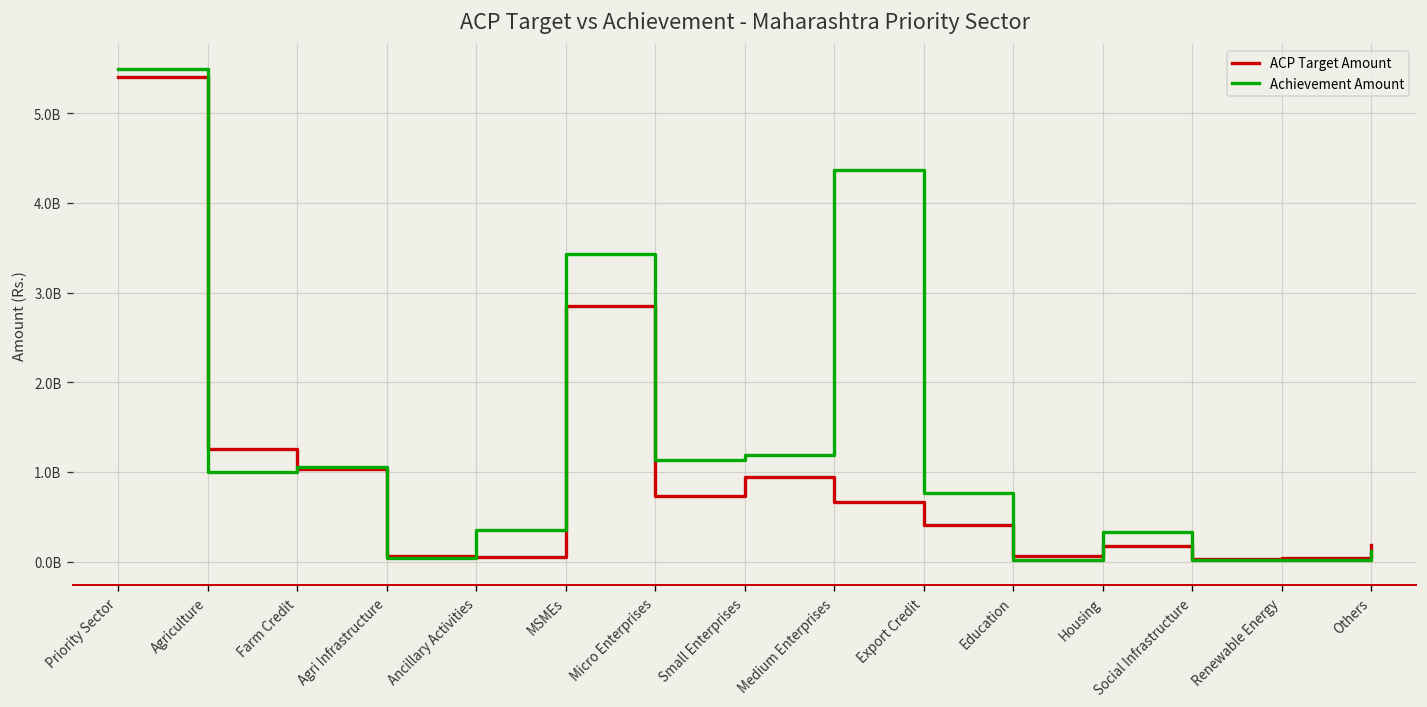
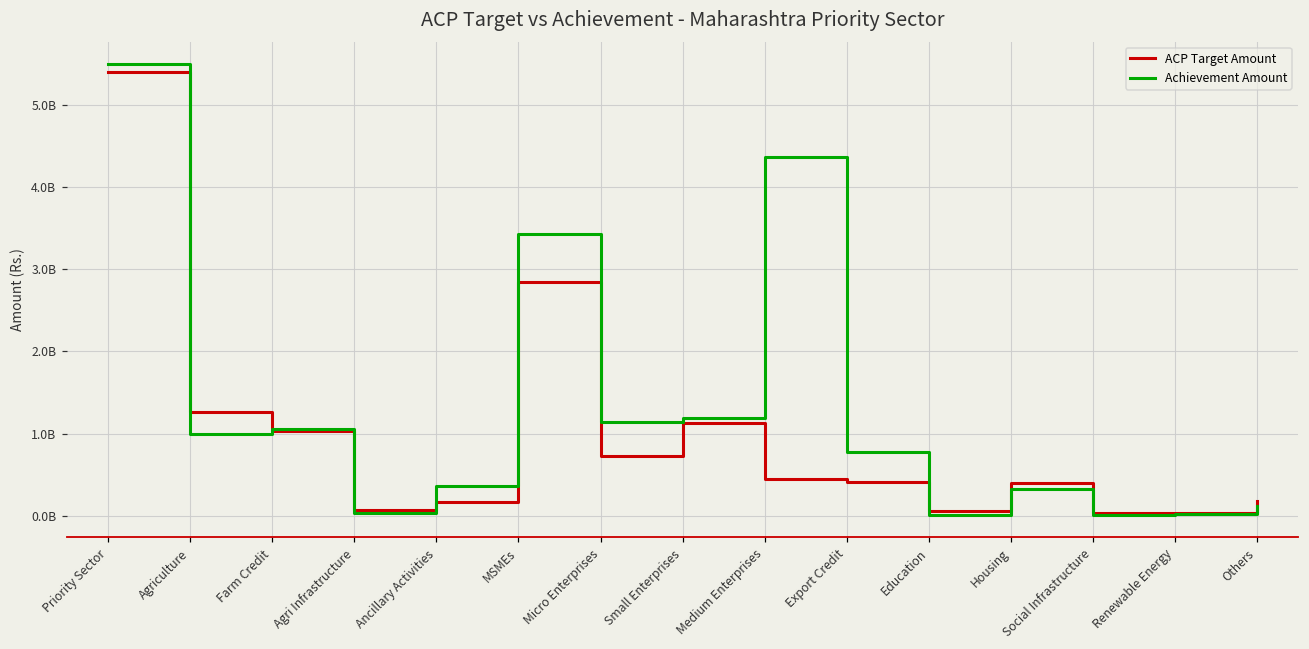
ACP Target Amount, Ancillary Activities: 0 -> 200000000
ACP Target Amount, Small Enterprises: 900000000 -> 1100000000
ACP Target Amount, Medium Enterprises: 700000000 -> 400000000
ACP Target Amount, Housing: 200000000 -> 400000000
